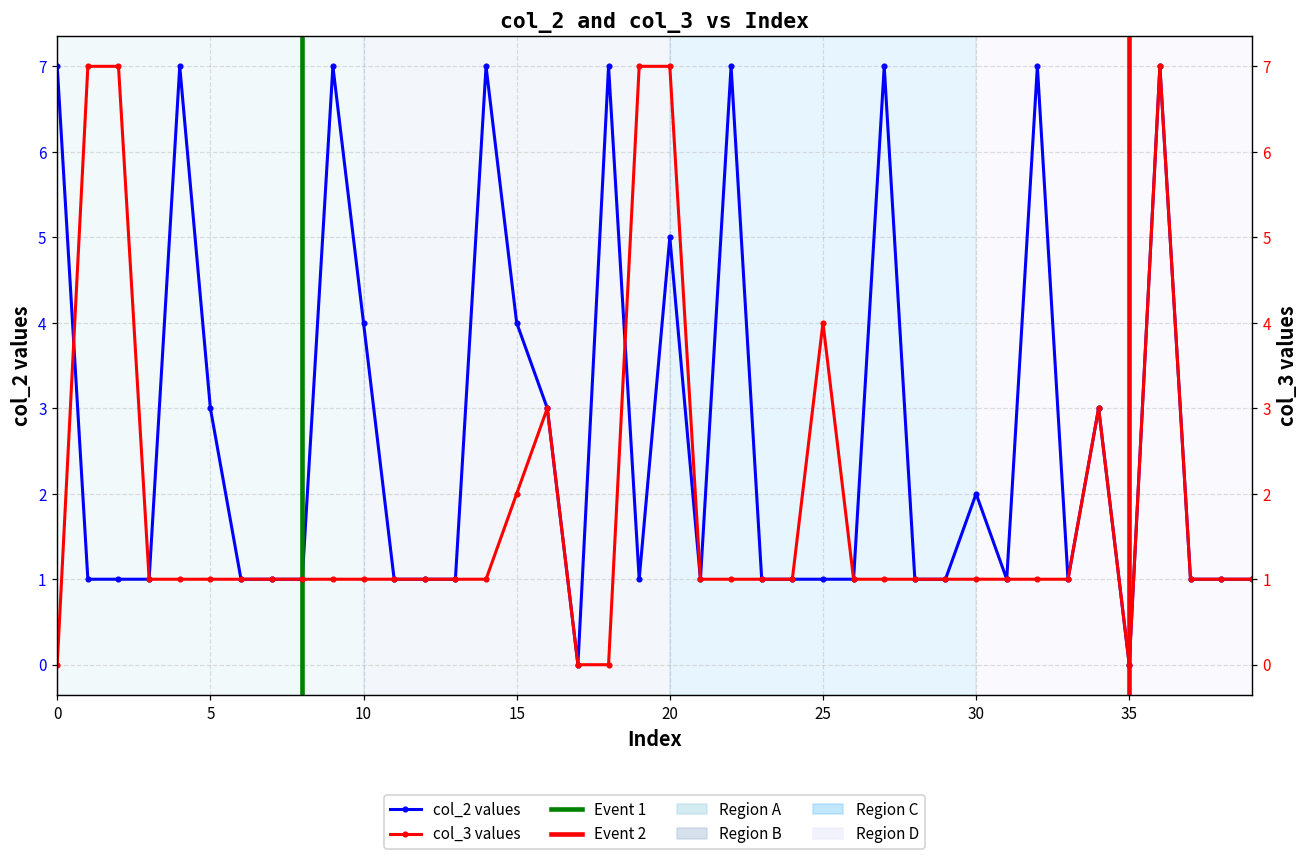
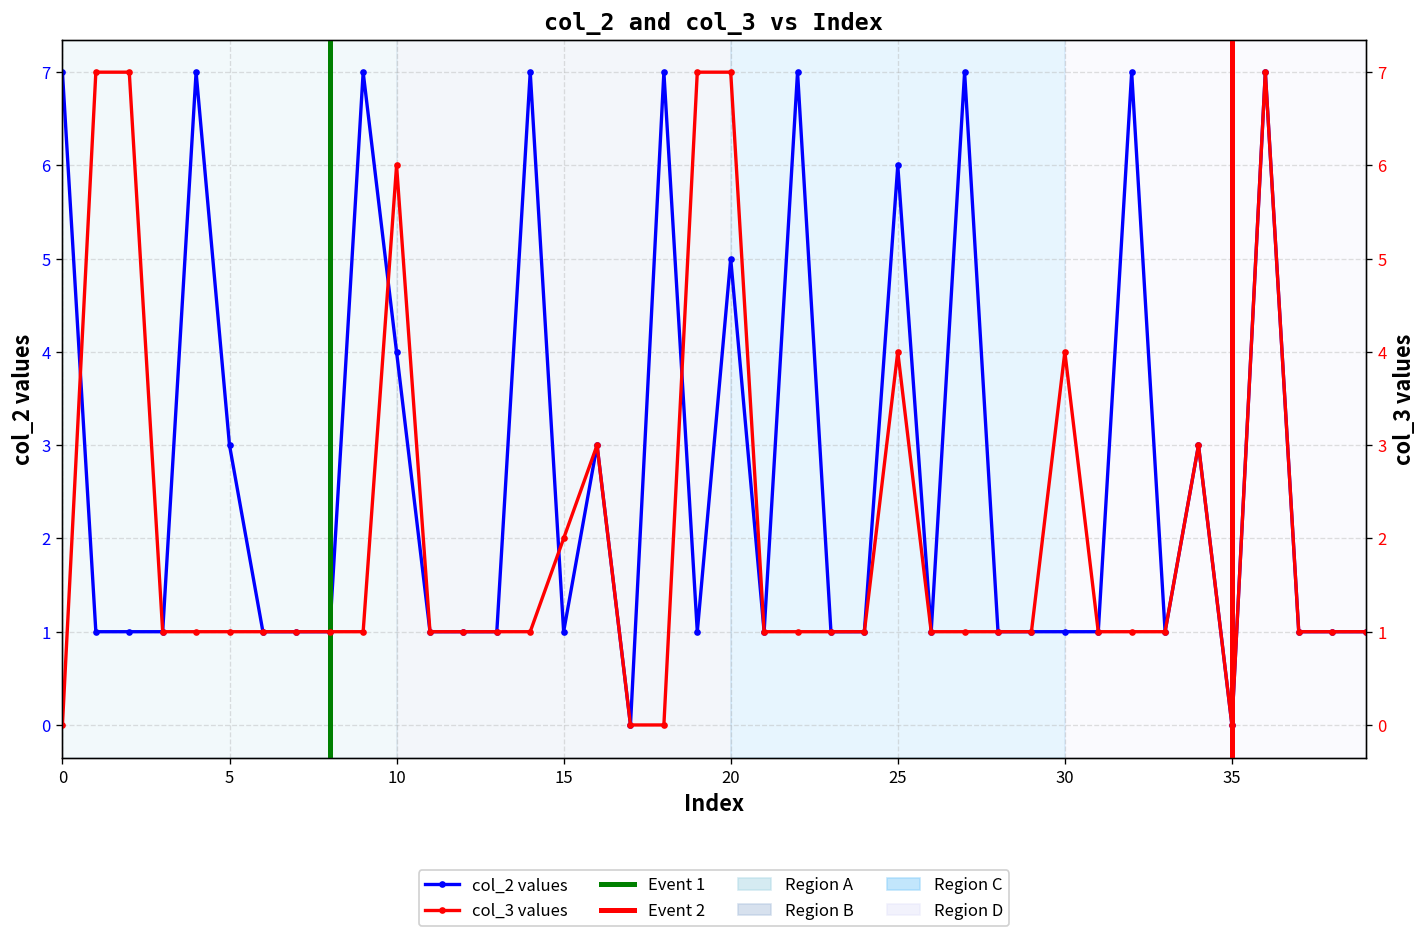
col_2 values, 15: 4 -> 1
col_2 values, 25: 1 -> 6
col_2 values, 30: 2 -> 1
col_3 values, 10: 1 -> 6
col_3 values, 30: 1 -> 4
